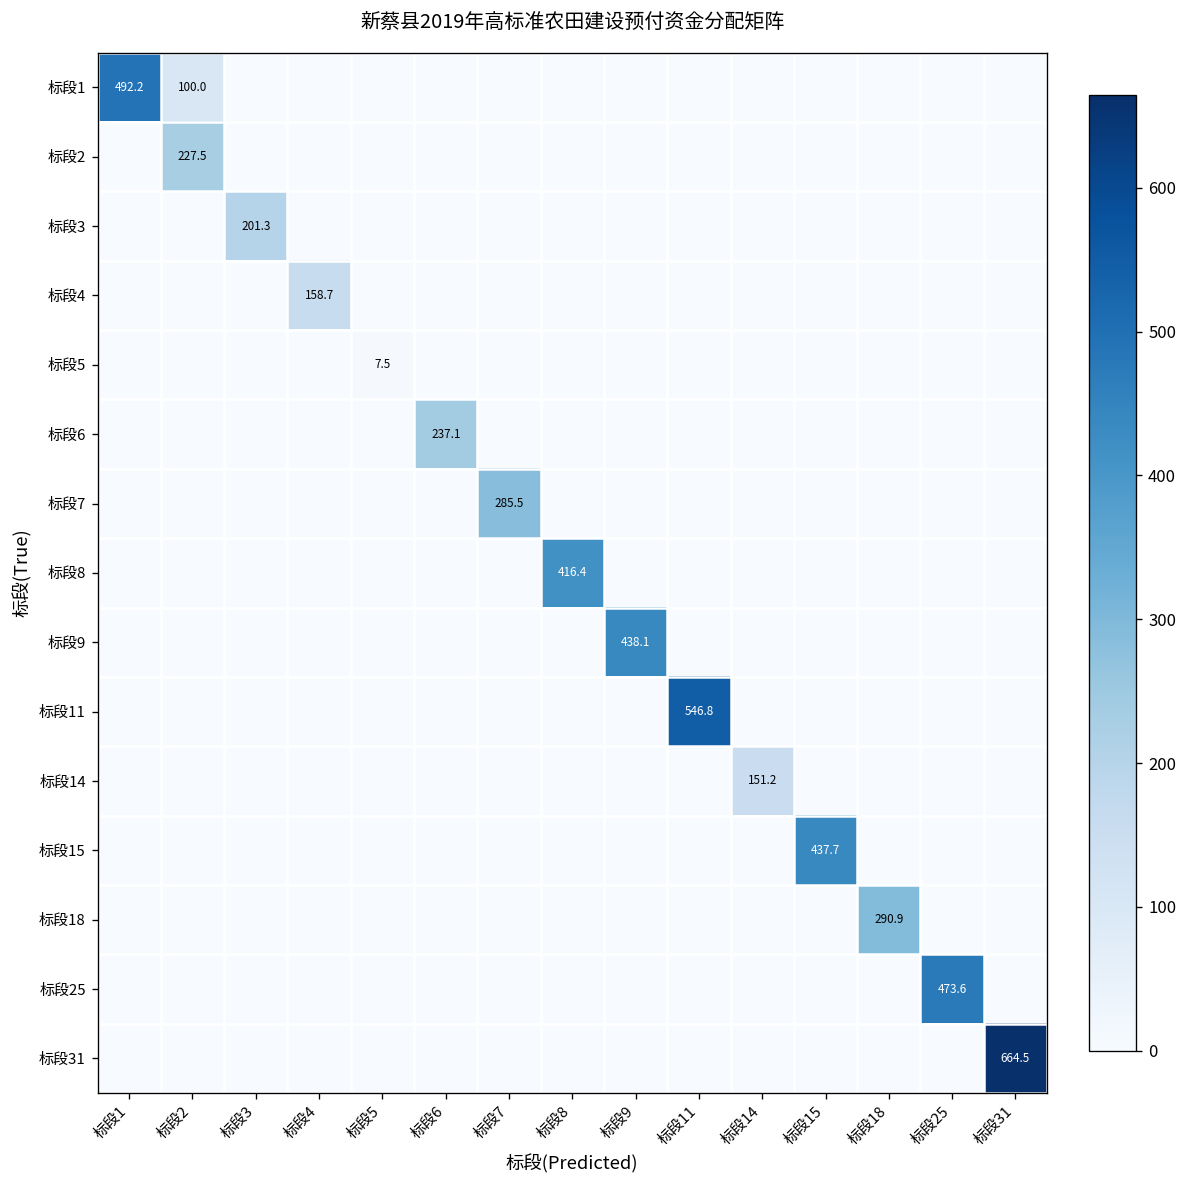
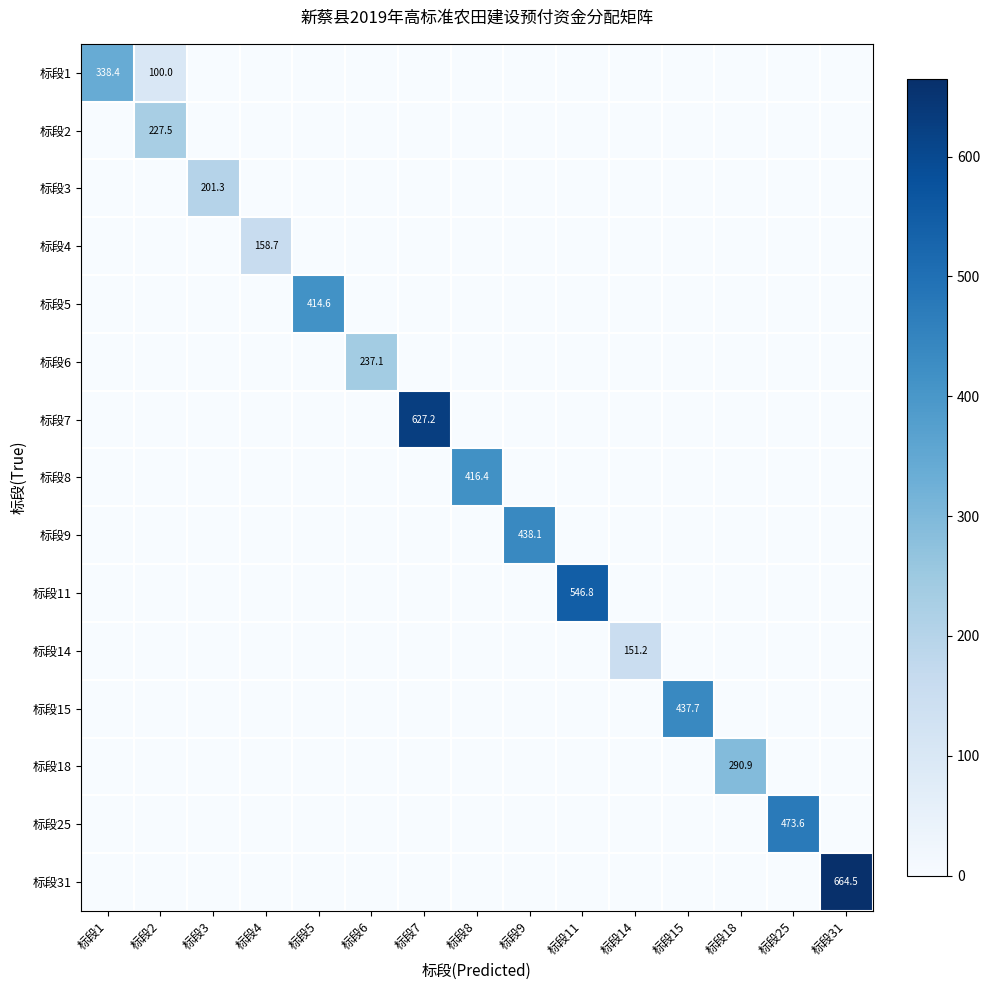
标段1, 标段1: 492.2 -> 338.4
标段5, 标段5: 7.5 -> 414.6
标段7, 标段7: 285.5 -> 627.2
